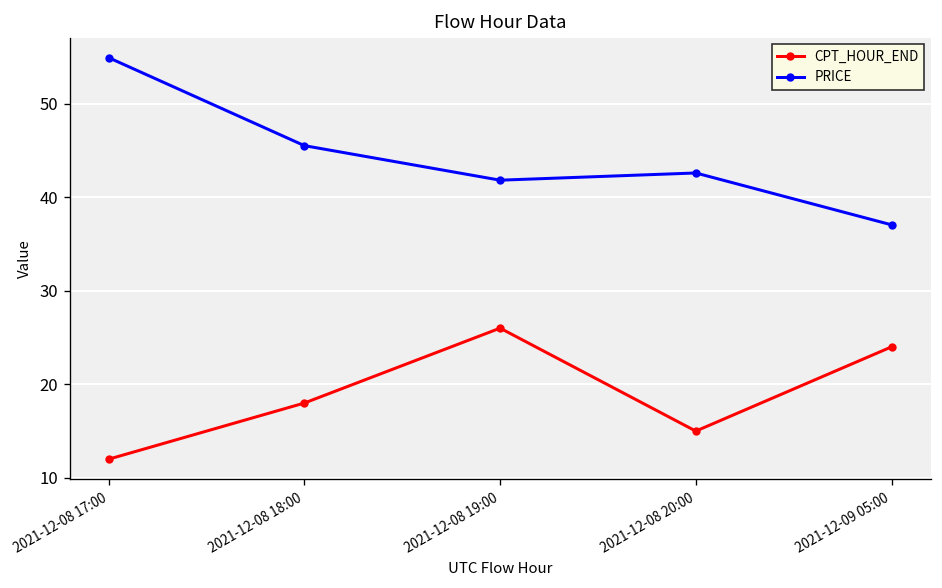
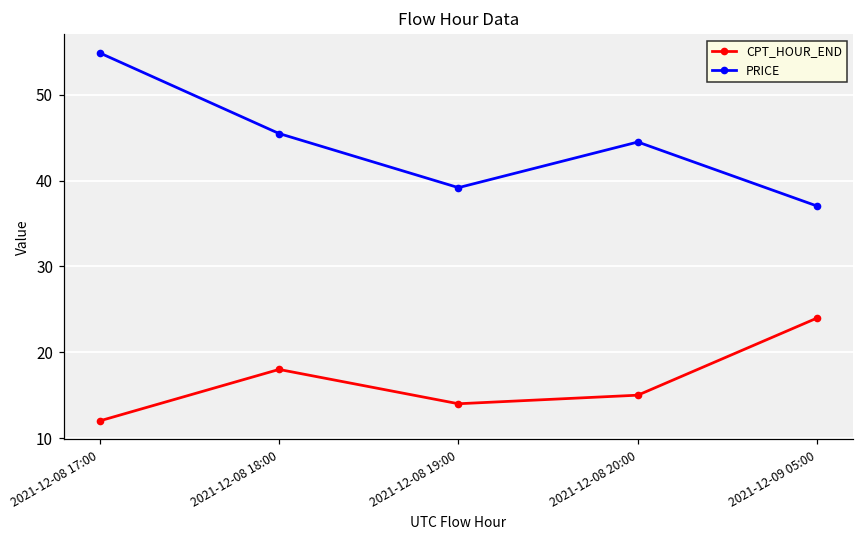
CPT_HOUR_END, 2021-12-08 19:00: 26 -> 14
PRICE, 2021-12-08 19:00: 42 -> 39
PRICE, 2021-12-08 20:00: 43 -> 45
